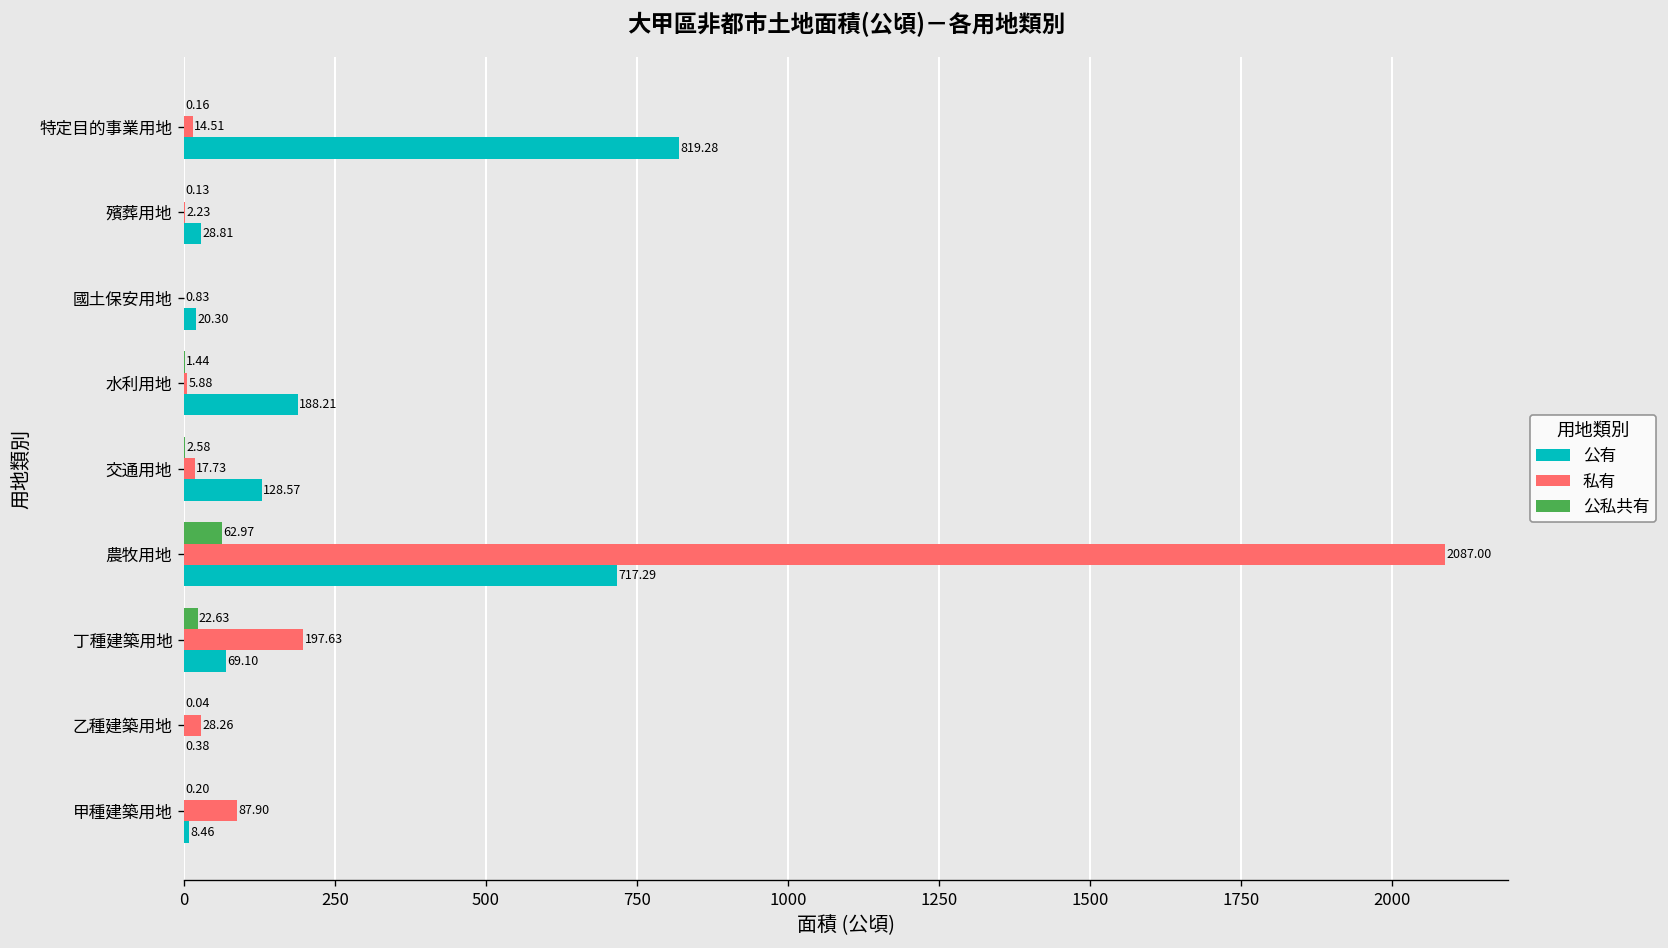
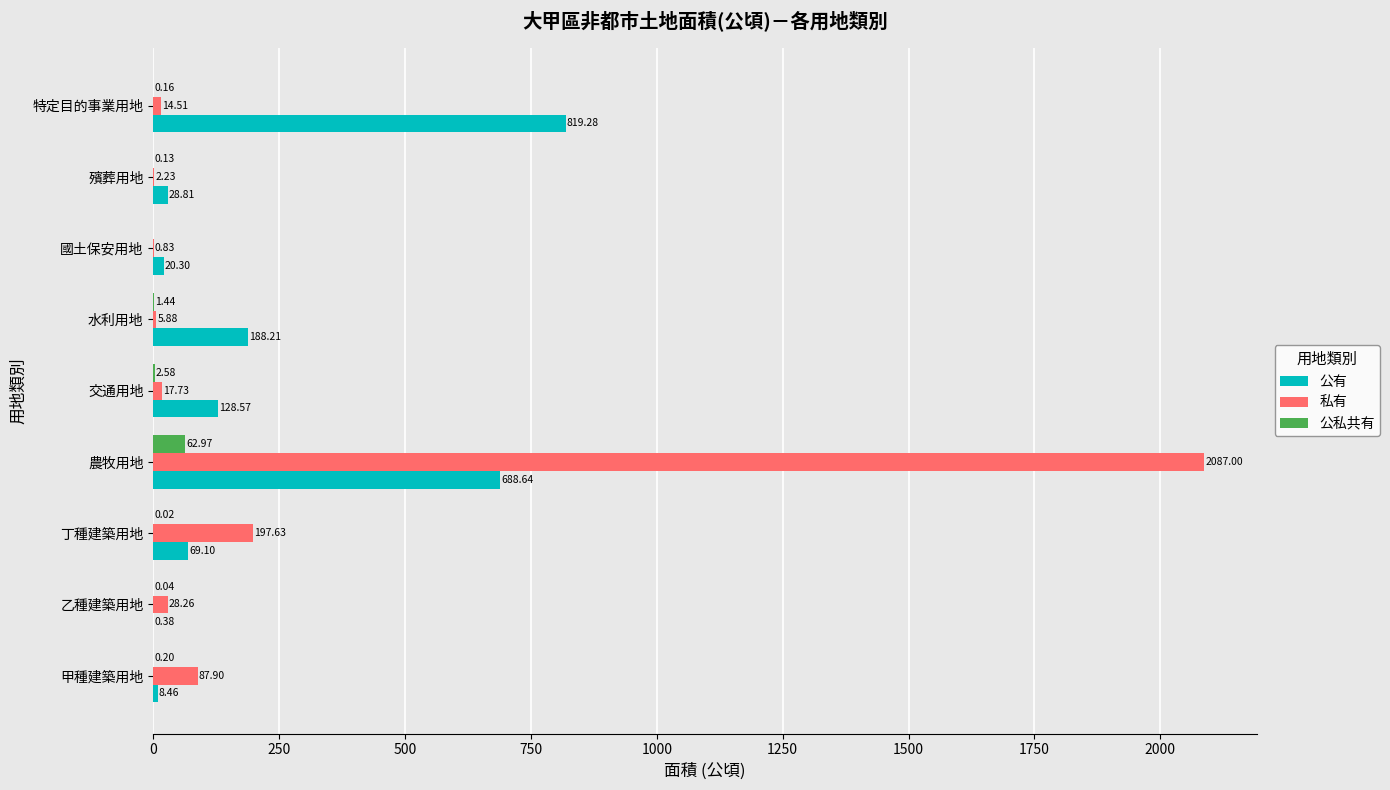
公有, 農牧用地: 717.29 -> 688.64
公私共有, 丁種建築用地: 22.63 -> 0.02
